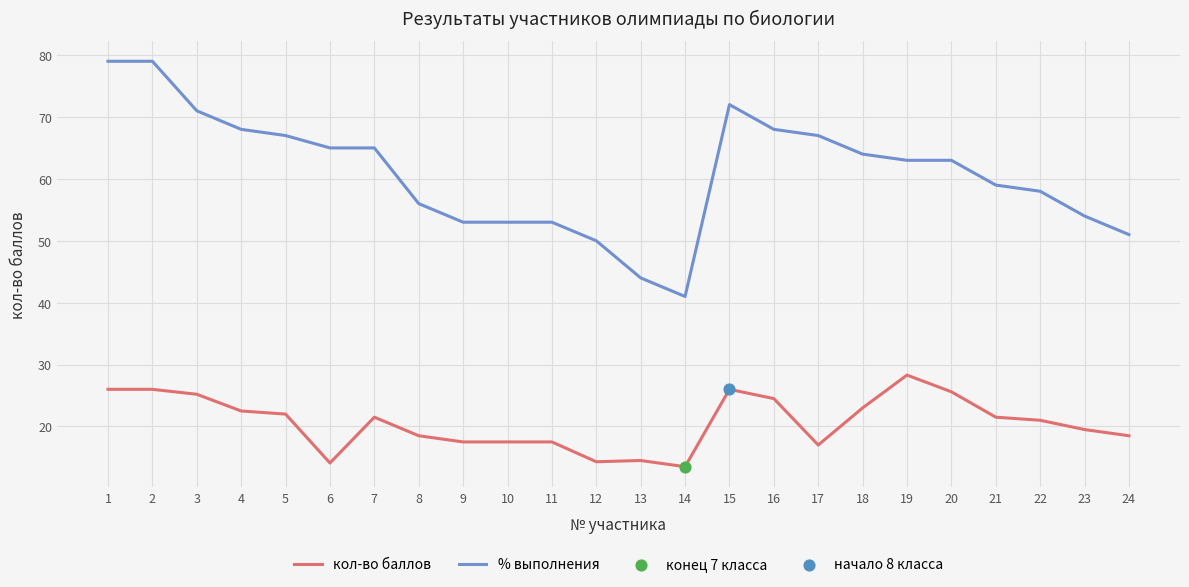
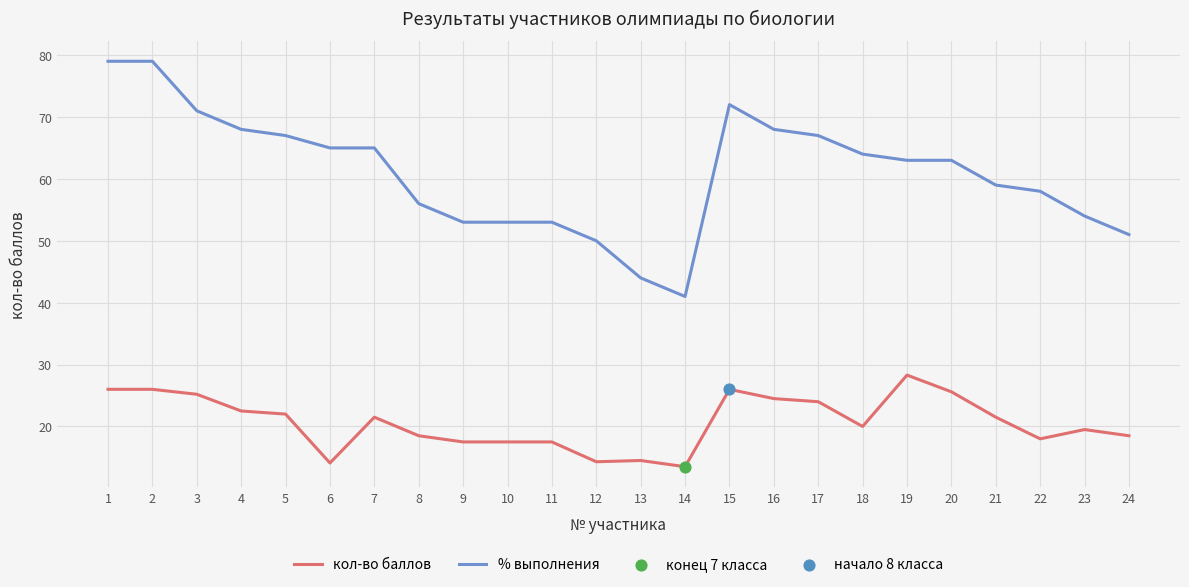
кол-во баллов, 17: 17 -> 24
кол-во баллов, 18: 23 -> 20
кол-во баллов, 22: 21 -> 18
